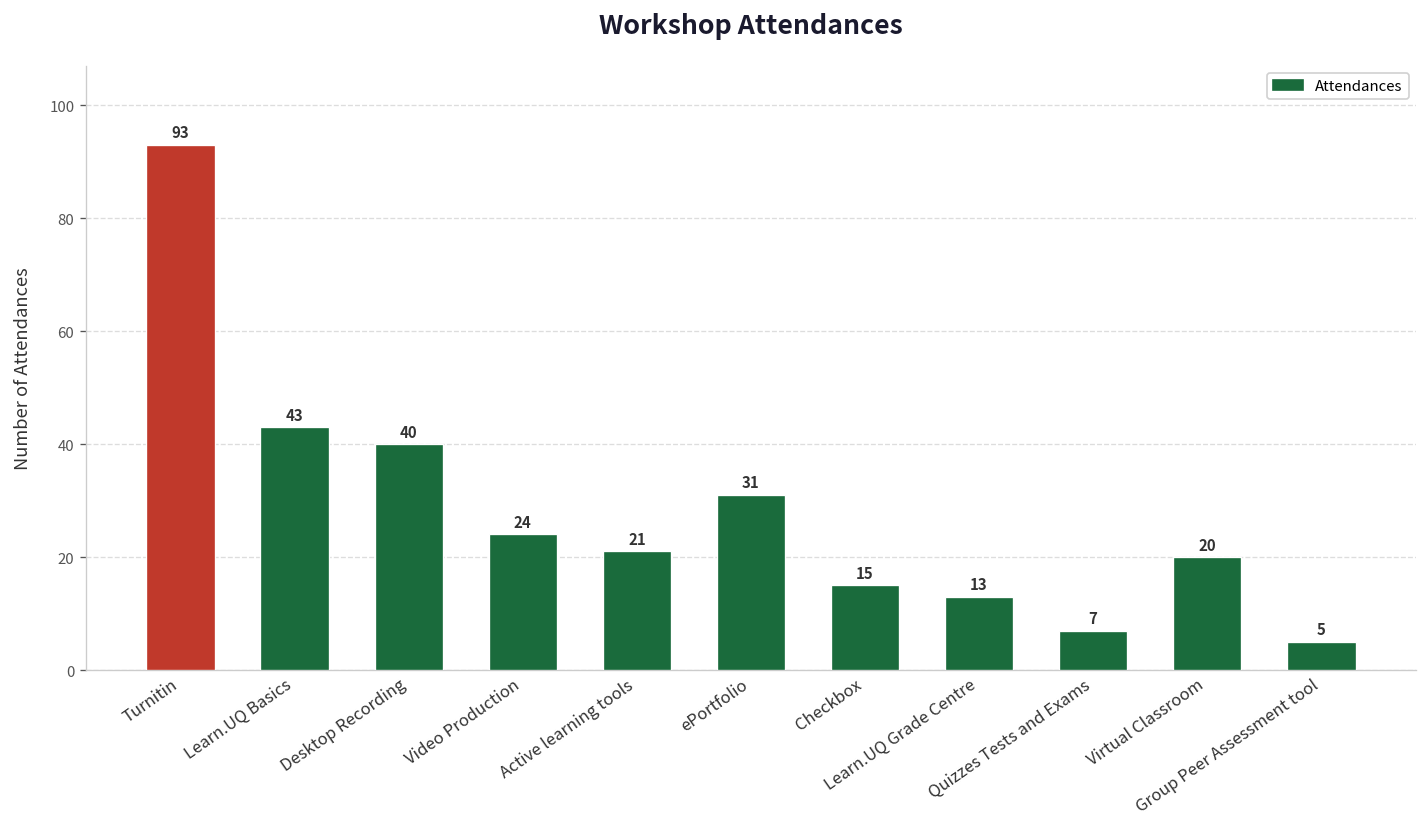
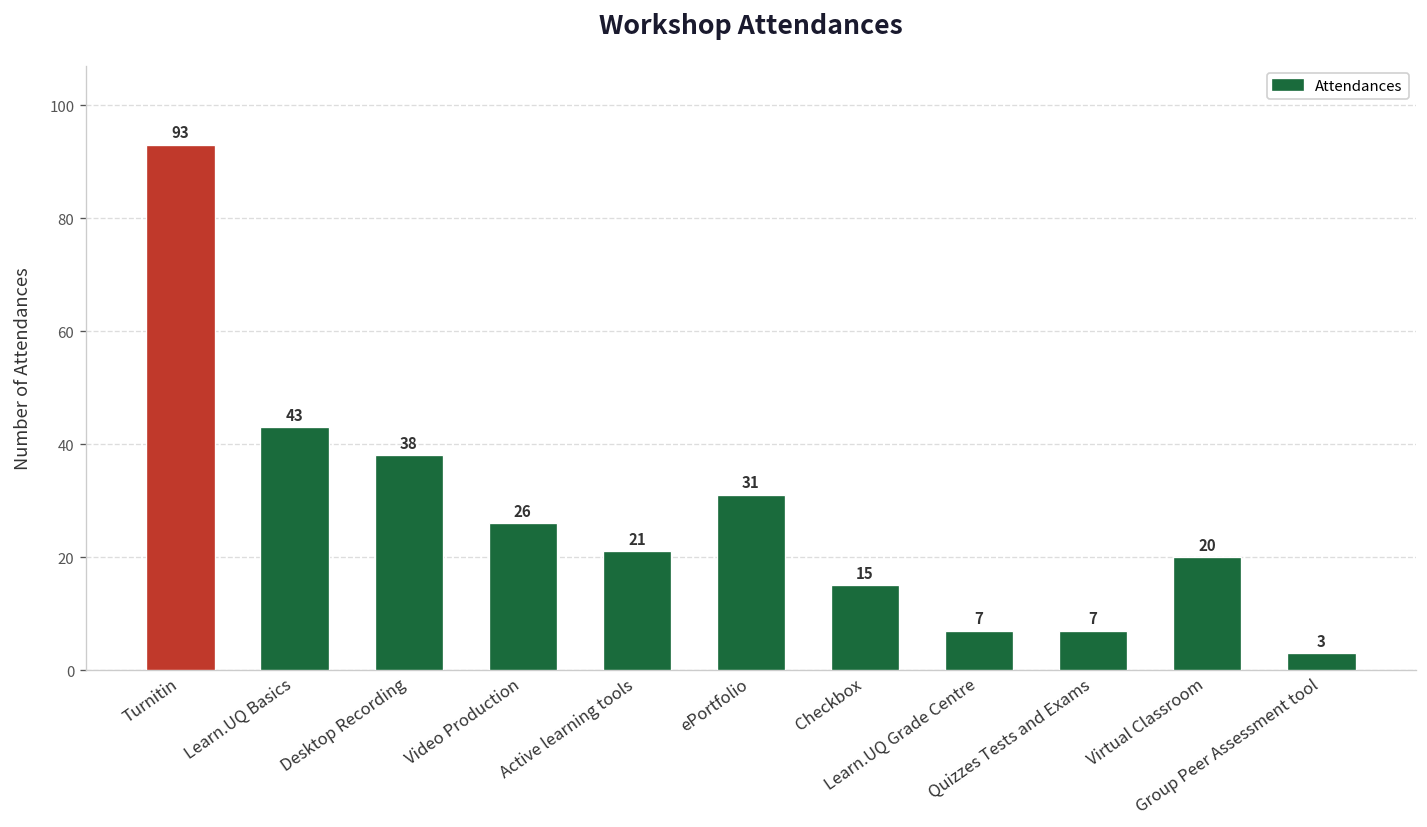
Desktop Recording: 40 -> 38
Video Production: 24 -> 26
Learn.UQ Grade Centre: 13 -> 7
Group Peer Assessment tool: 5 -> 3
